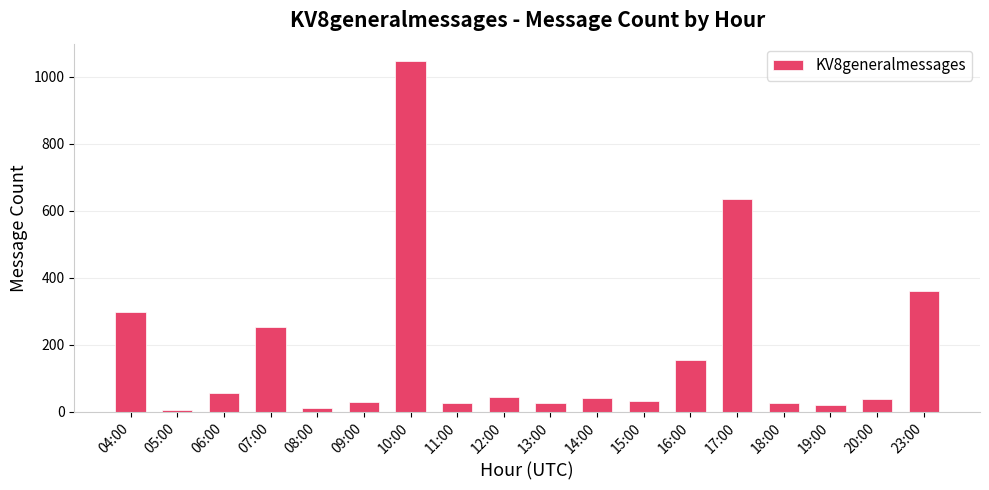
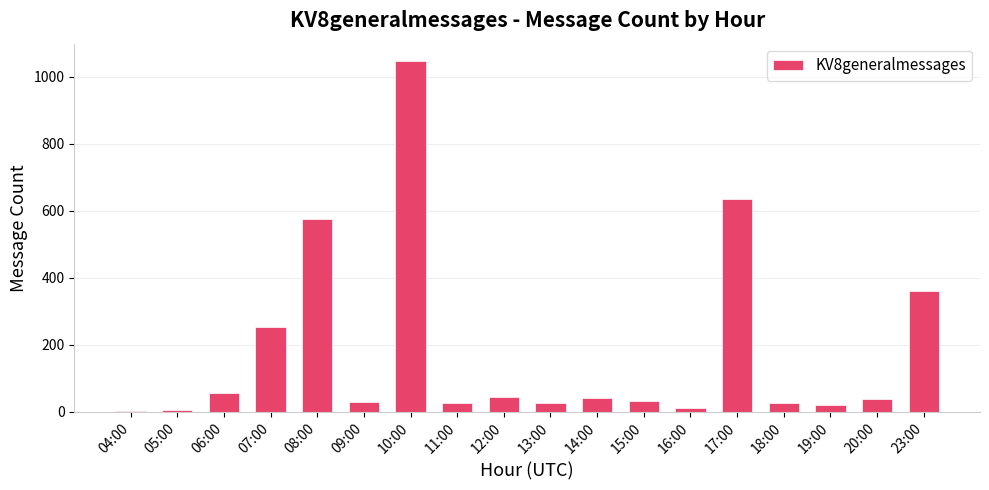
04:00: 300 -> 0
08:00: 10 -> 580
16:00: 160 -> 10
